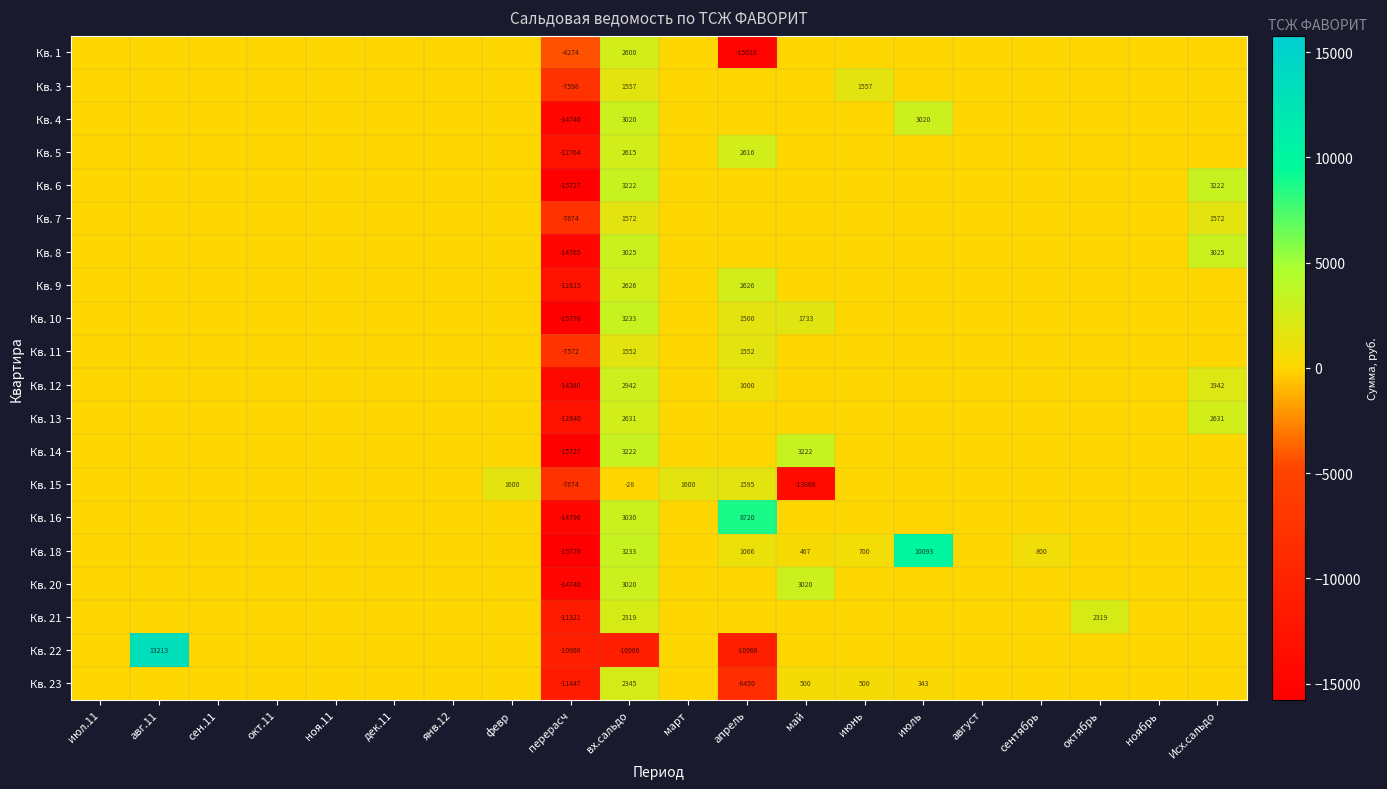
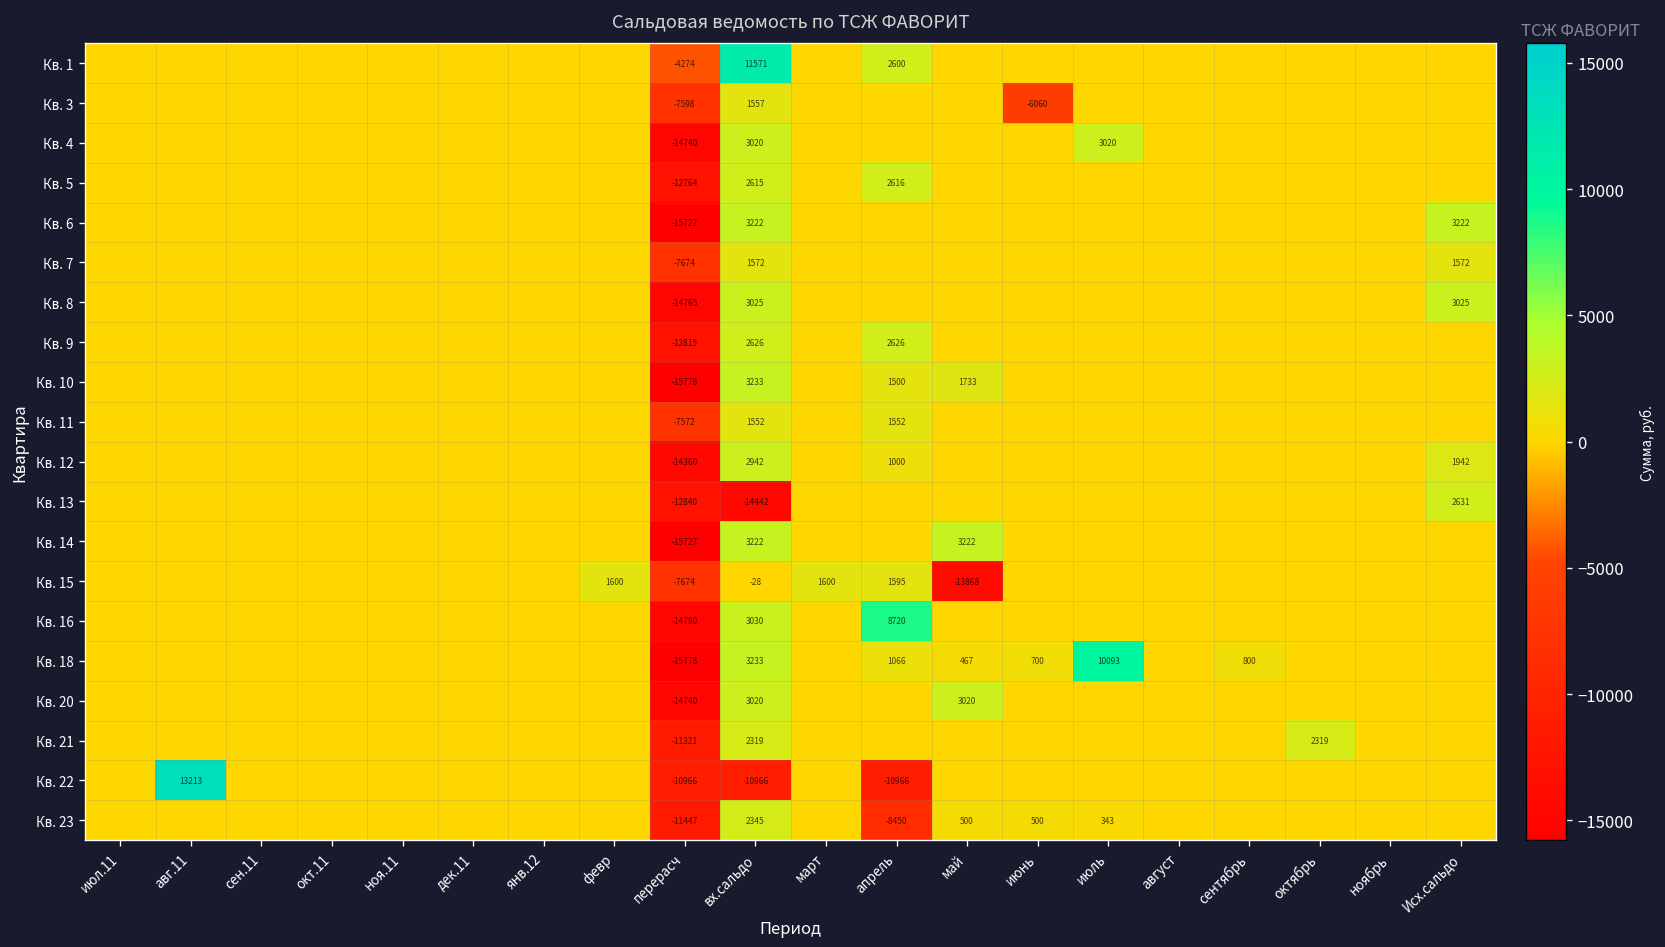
Кв. 1, вх.сальдо: 2600 -> 11571
Кв. 1, апрель: -15018 -> 2600
Кв. 3, июнь: 1557 -> -6060
Кв. 13, вх.сальдо: 2631 -> -14442
